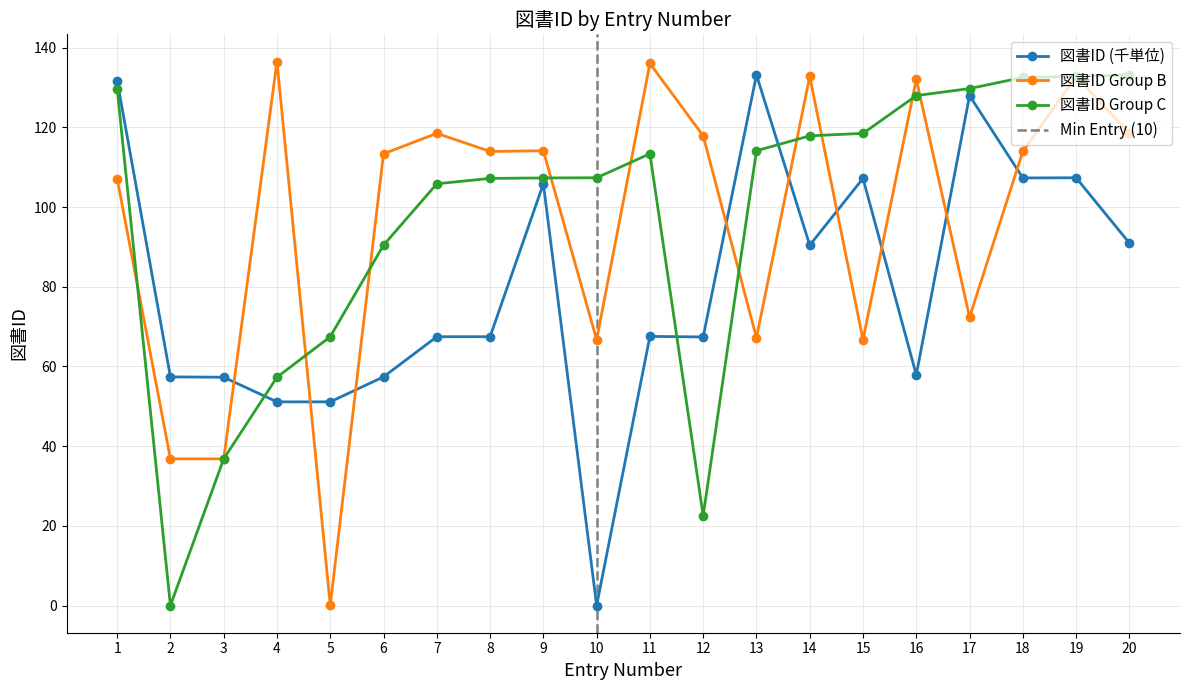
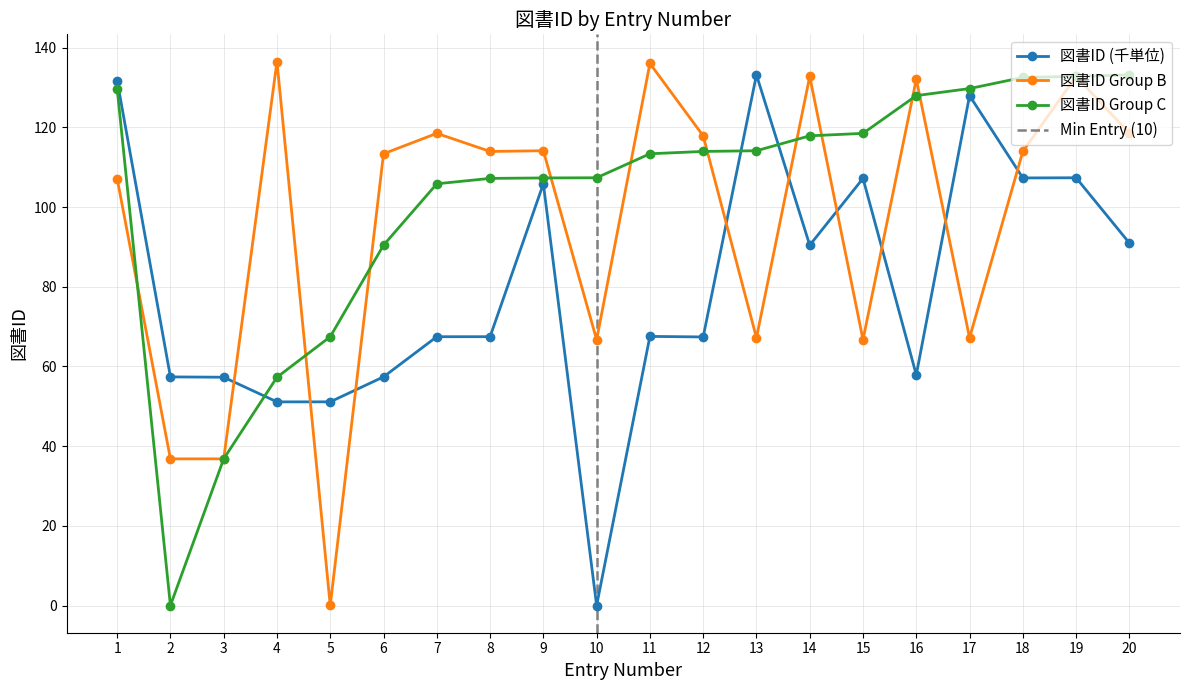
図書ID Group C, 12: 23 -> 114
図書ID Group B, 17: 72 -> 67
